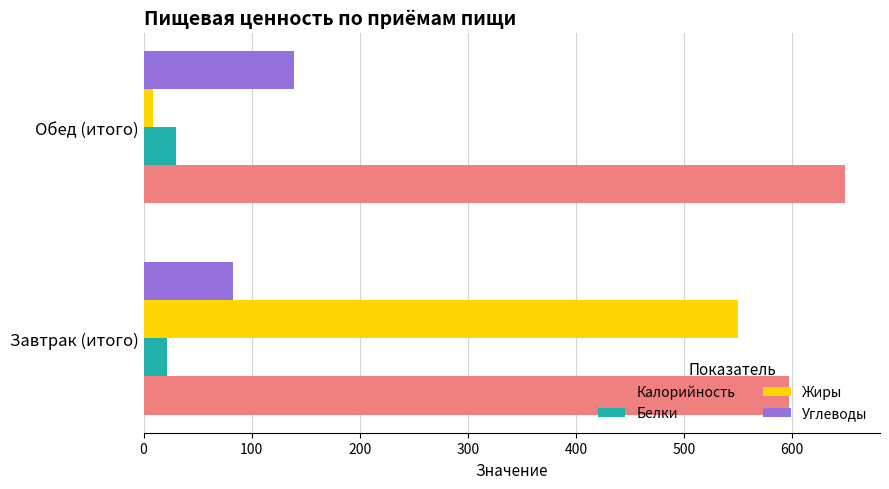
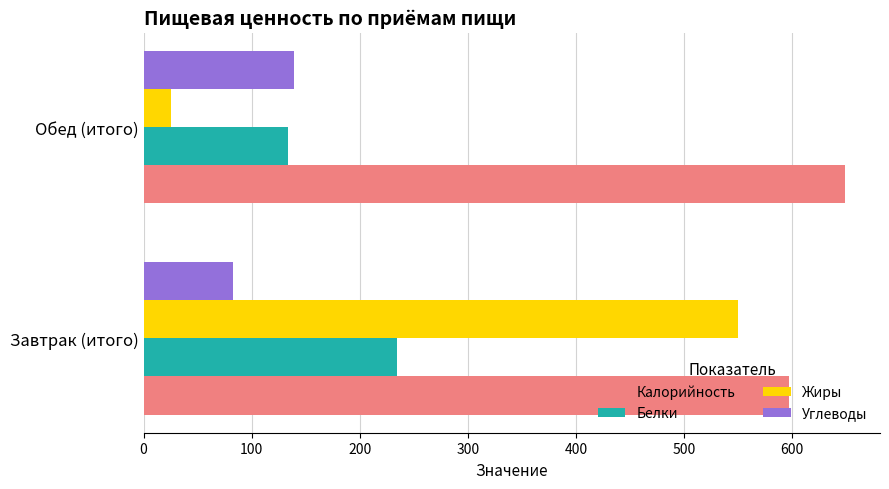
Жиры, Обед (итого): 9 -> 25
Белки, Обед (итого): 30 -> 134
Белки, Завтрак (итого): 21 -> 234
